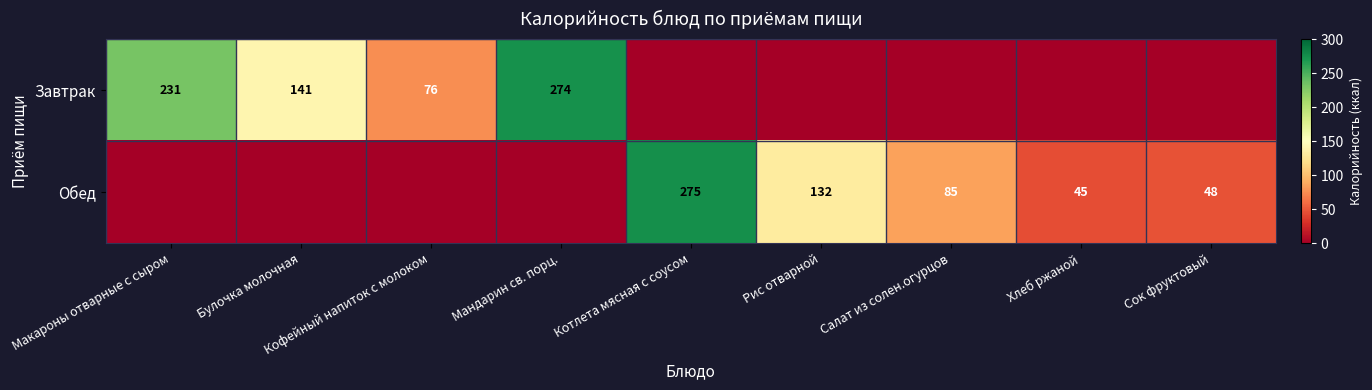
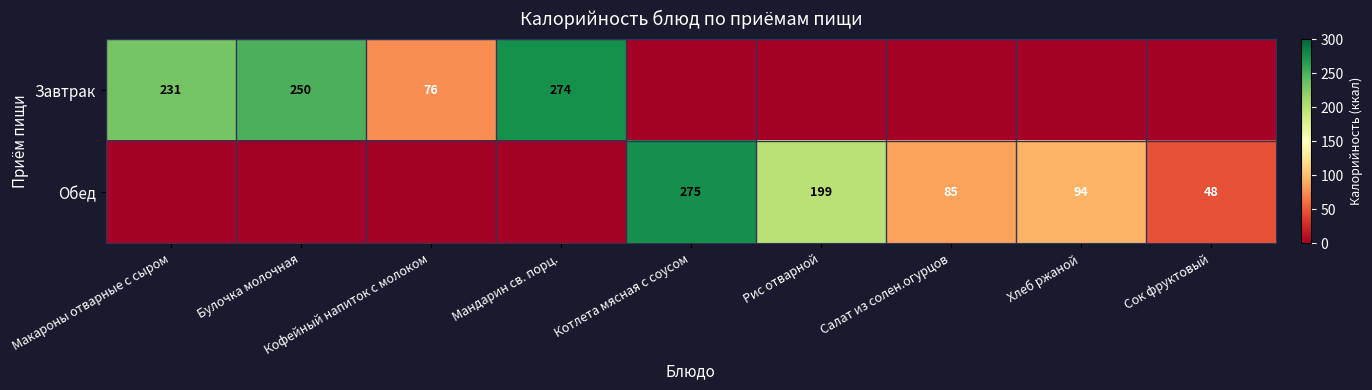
Завтрак, Булочка молочная: 141 -> 250
Обед, Рис отварной: 132 -> 199
Обед, Хлеб ржаной: 45 -> 94
